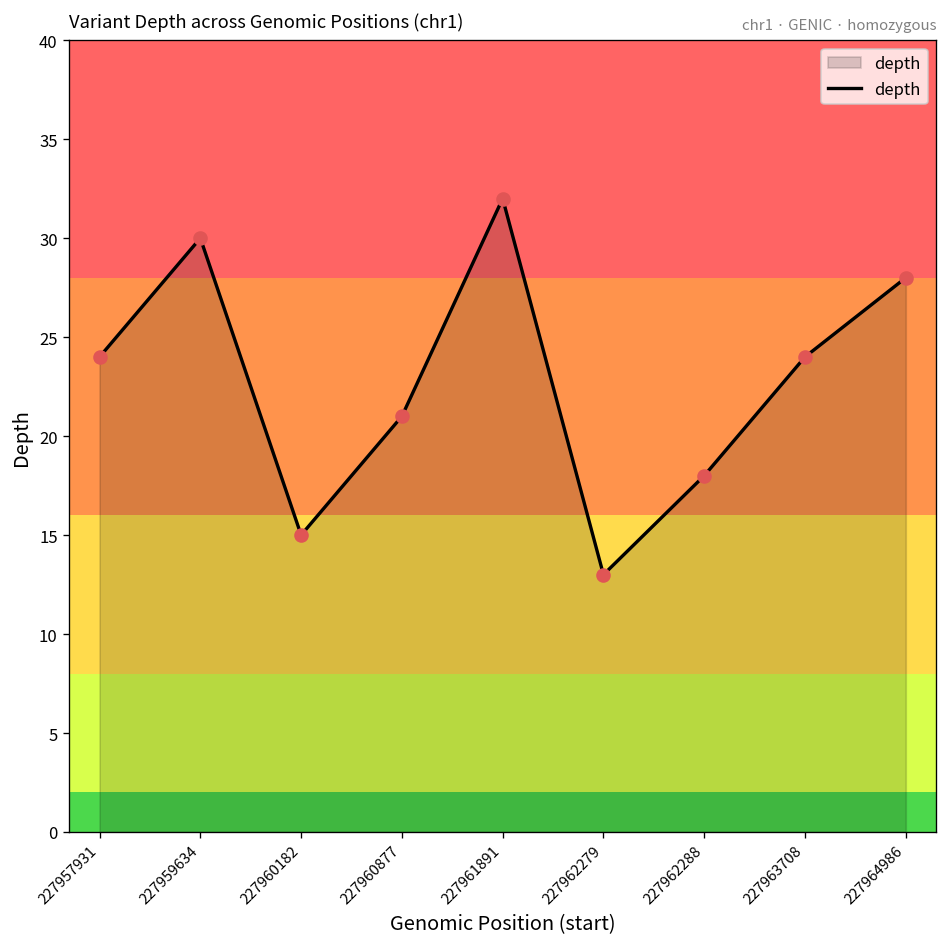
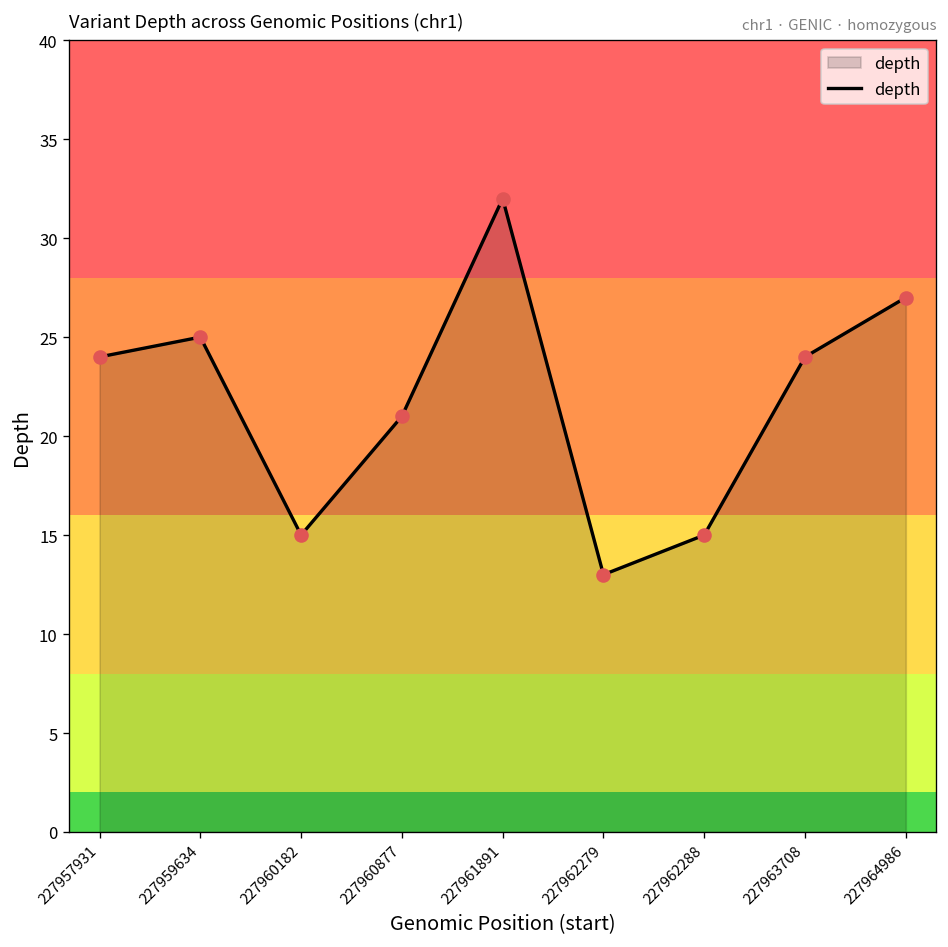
227959634: 30 -> 25
227962288: 18 -> 15
227964986: 28 -> 27
